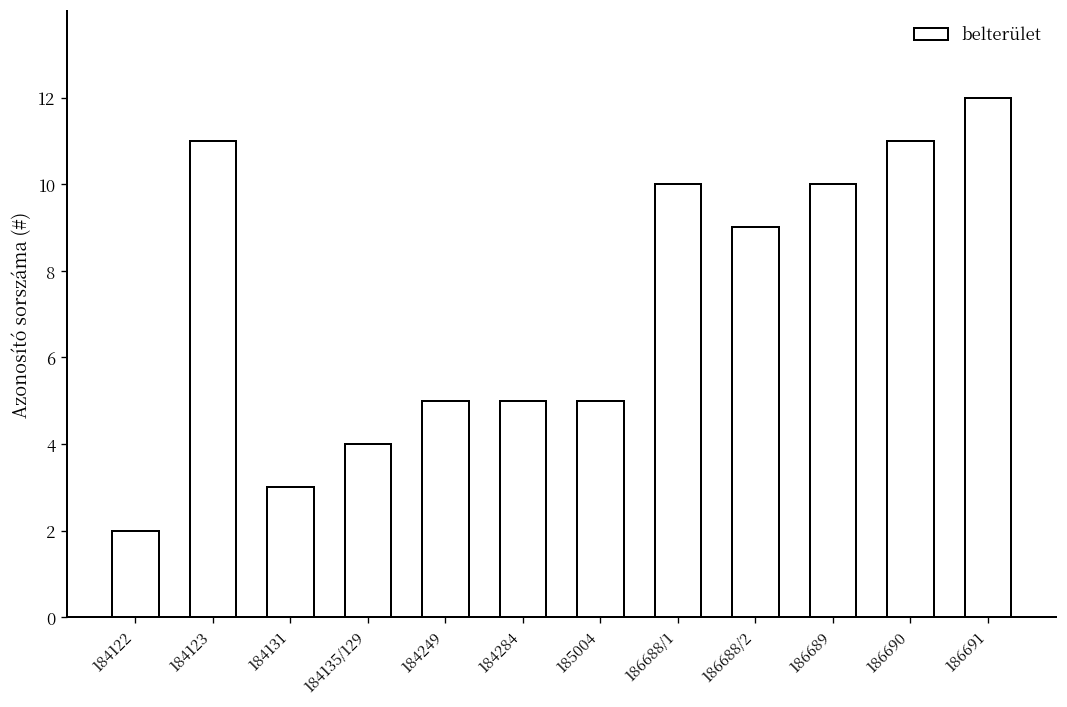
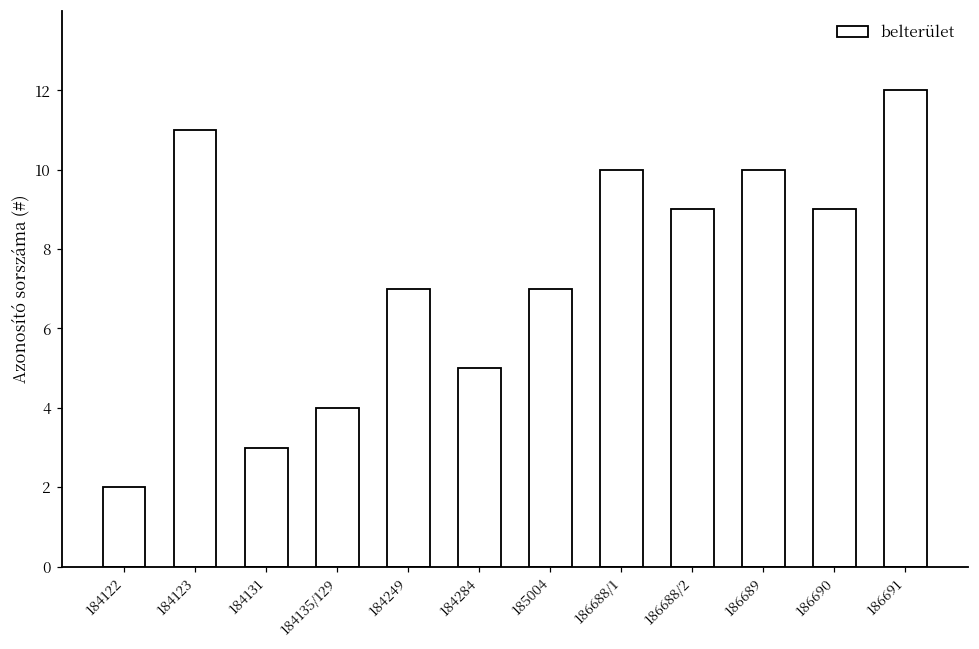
184249: 5 -> 7
185004: 5 -> 7
186690: 11 -> 9
